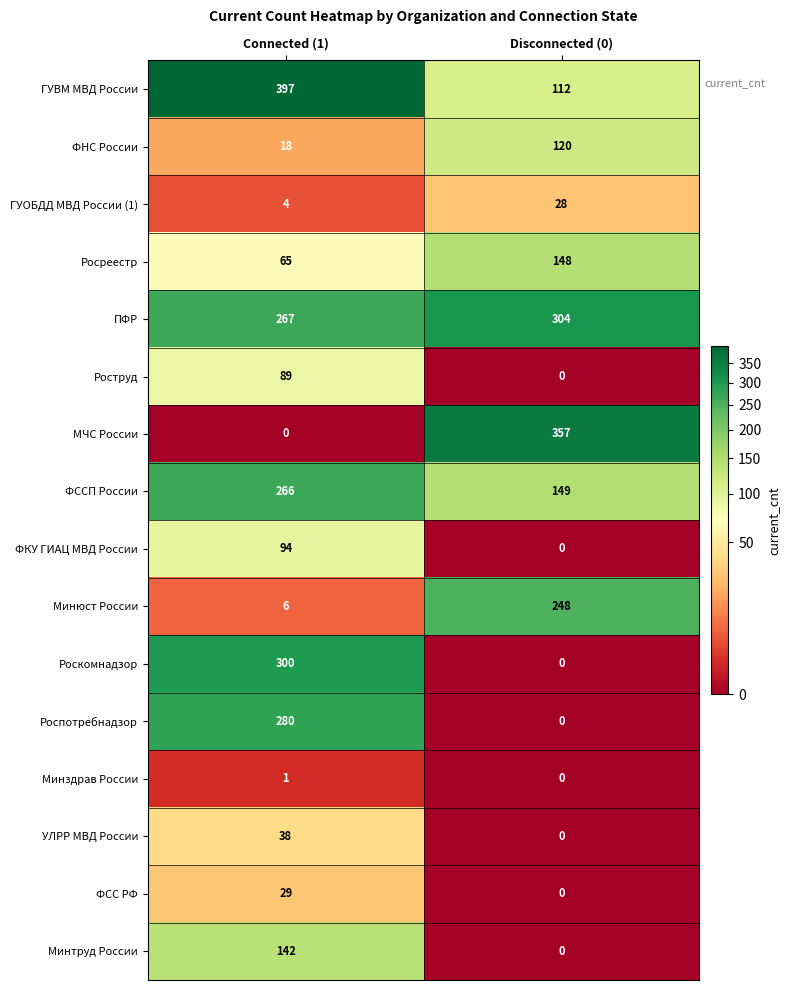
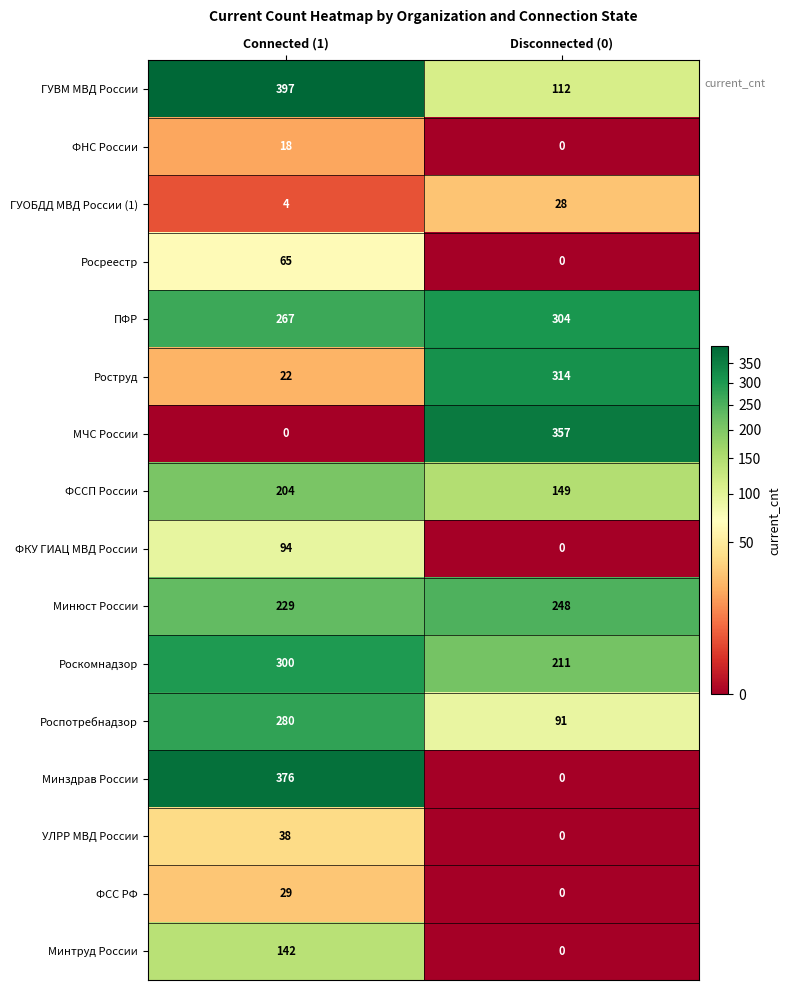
ФНС России, Disconnected (0): 120 -> 0
Росреестр, Disconnected (0): 148 -> 0
Роструд, Connected (1): 89 -> 22
Роструд, Disconnected (0): 0 -> 314
ФССП России, Connected (1): 266 -> 204
Минюст России, Connected (1): 6 -> 229
Роскомнадзор, Disconnected (0): 0 -> 211
Роспотребнадзор, Disconnected (0): 0 -> 91
Минздрав России, Connected (1): 1 -> 376
